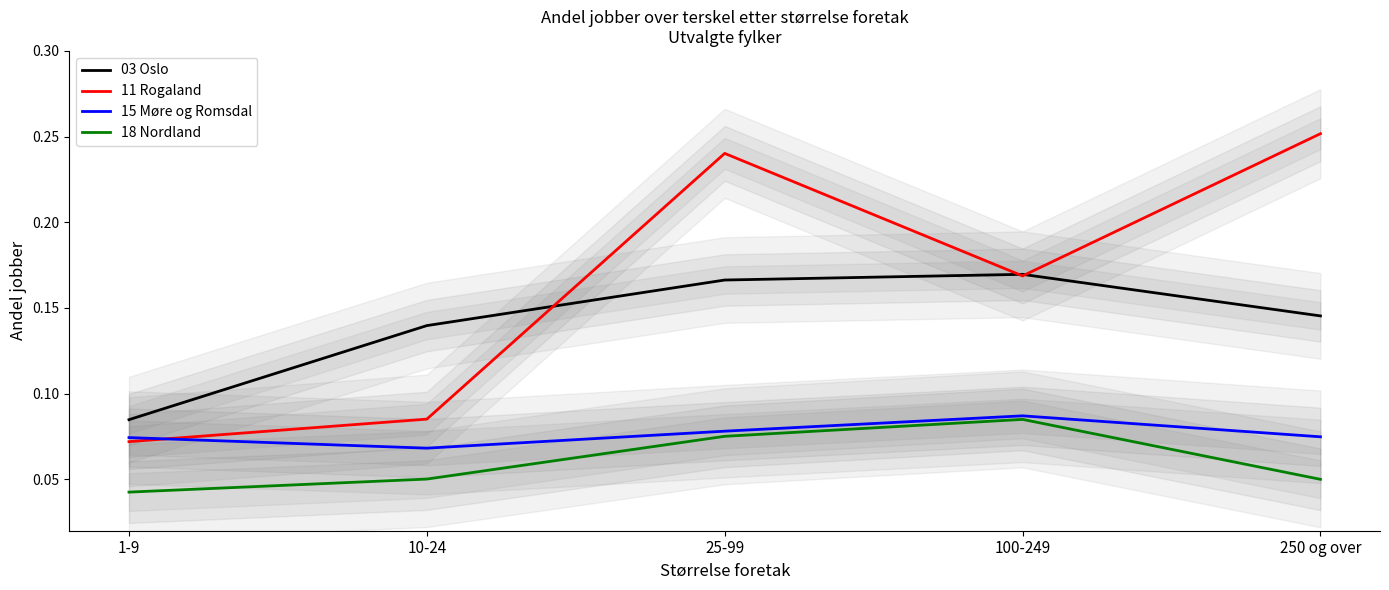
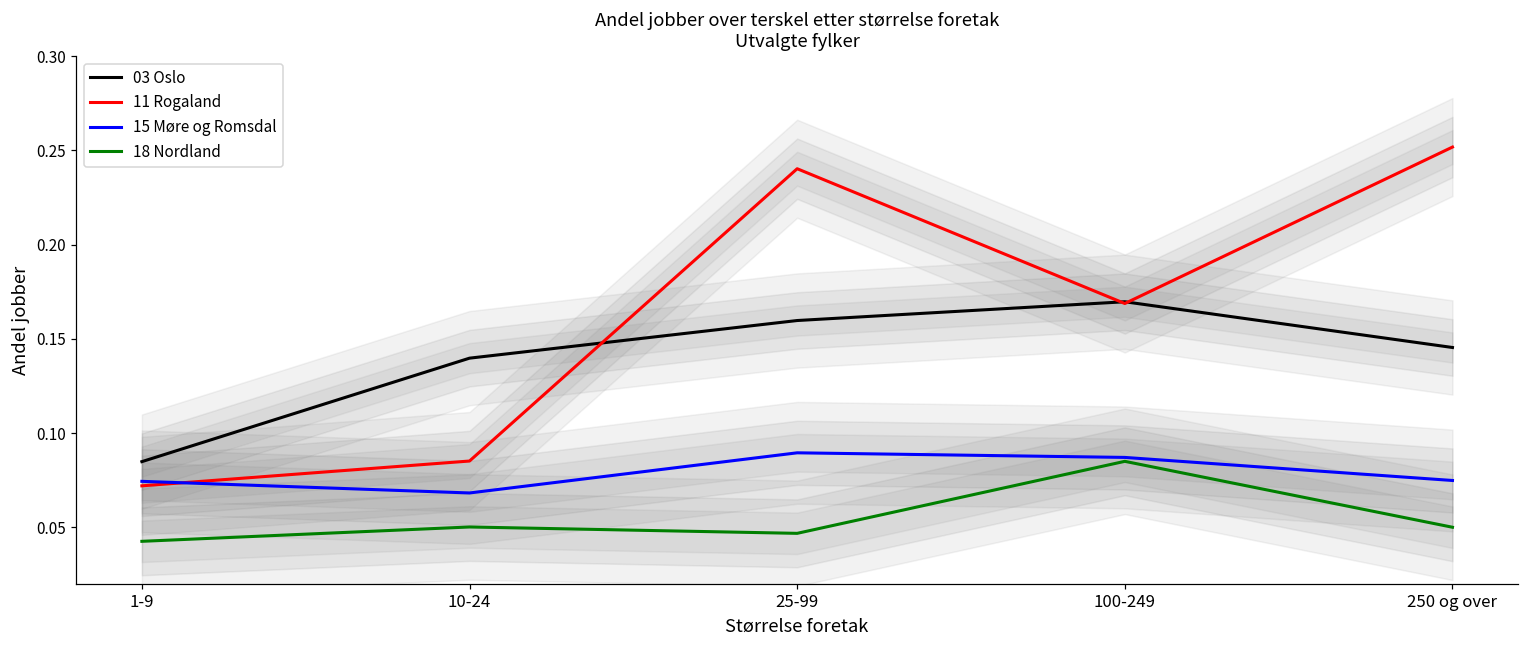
03 Oslo, 25-99: 0.166 -> 0.160
15 Møre og Romsdal, 25-99: 0.078 -> 0.089
18 Nordland, 25-99: 0.075 -> 0.047
